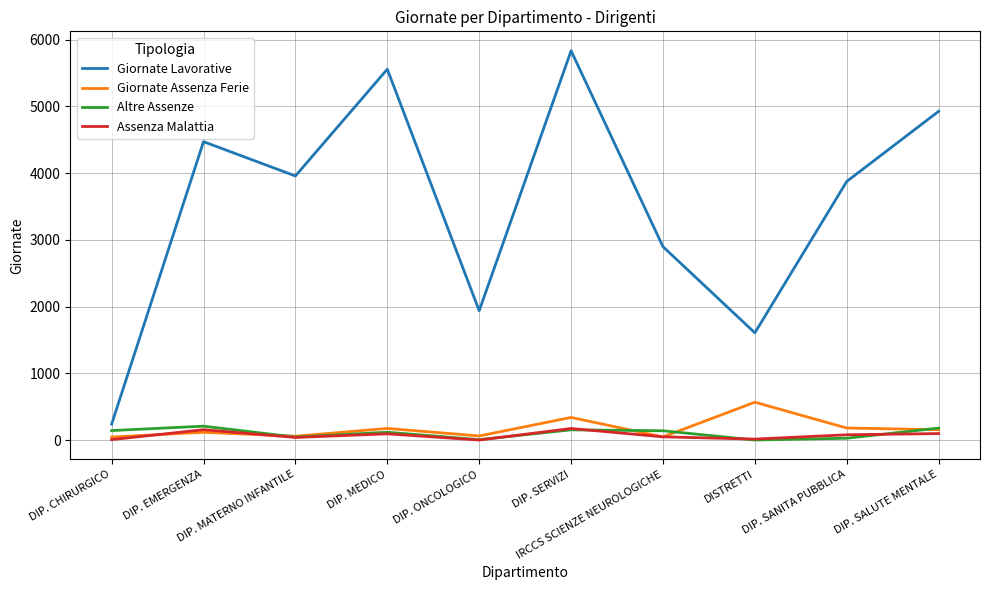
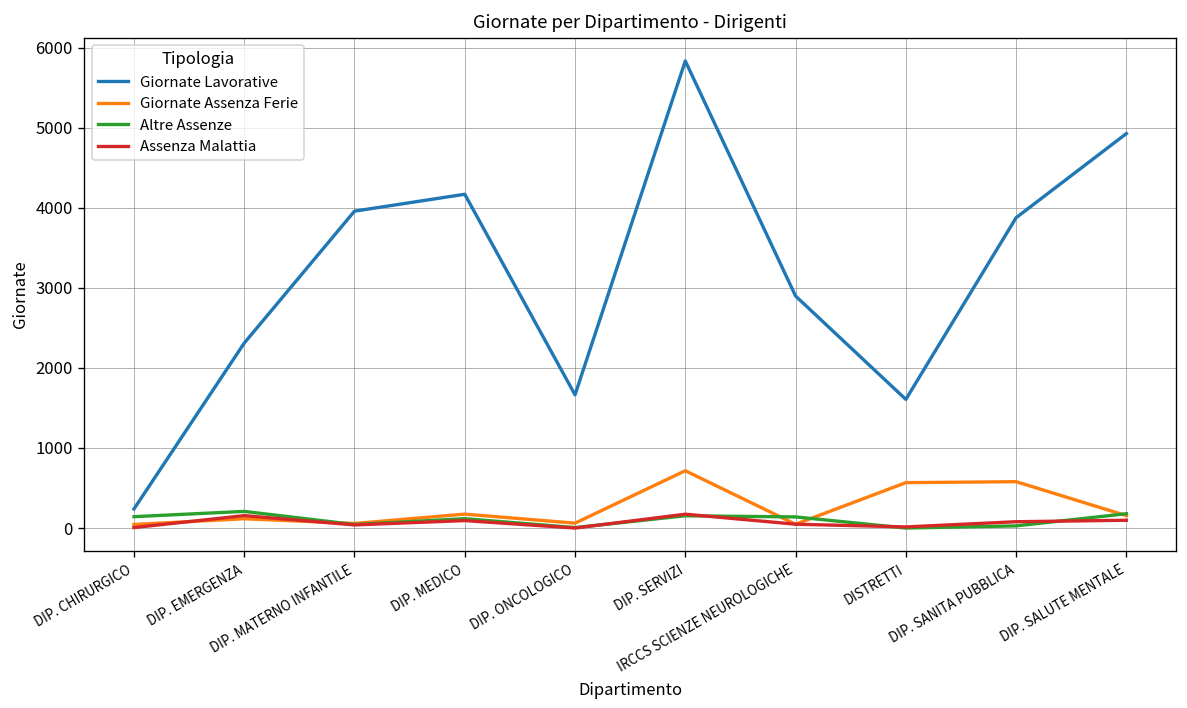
Giornate Lavorative, DIP. EMERGENZA: 4500 -> 2300
Giornate Lavorative, DIP. MEDICO: 5600 -> 4200
Giornate Lavorative, DIP. ONCOLOGICO: 1900 -> 1700
Giornate Assenza Ferie, DIP. SERVIZI: 300 -> 700
Giornate Assenza Ferie, DIP. SANITA PUBBLICA: 200 -> 600
